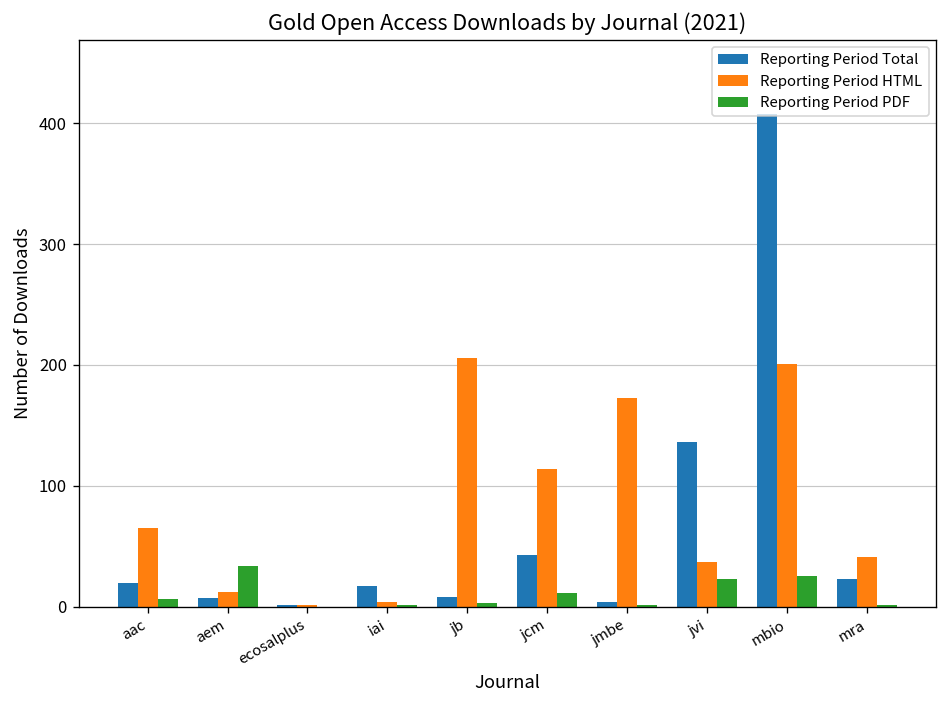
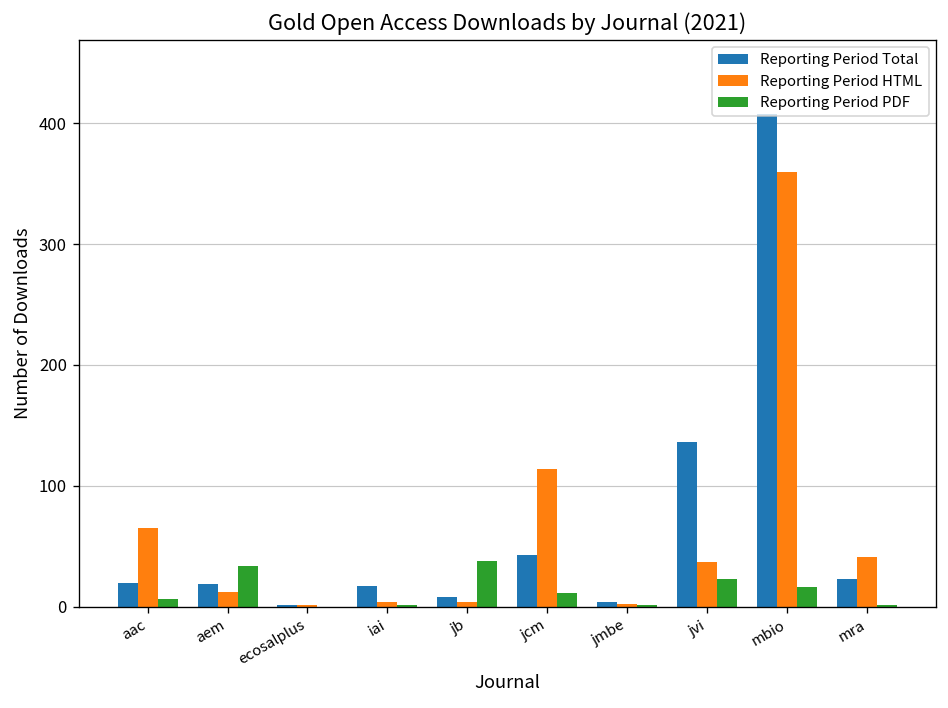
Reporting Period Total, aem: 7 -> 19
Reporting Period HTML, jb: 206 -> 4
Reporting Period PDF, jb: 3 -> 38
Reporting Period HTML, jmbe: 173 -> 2
Reporting Period HTML, mbio: 201 -> 360
Reporting Period PDF, mbio: 25 -> 16
